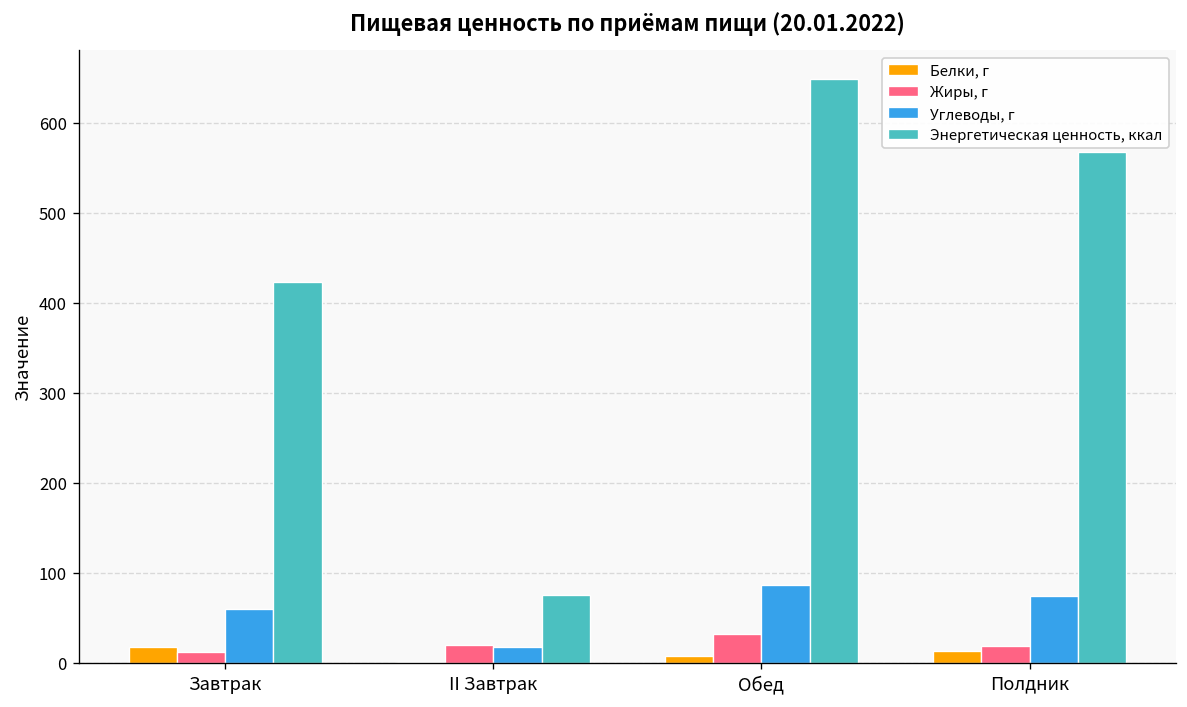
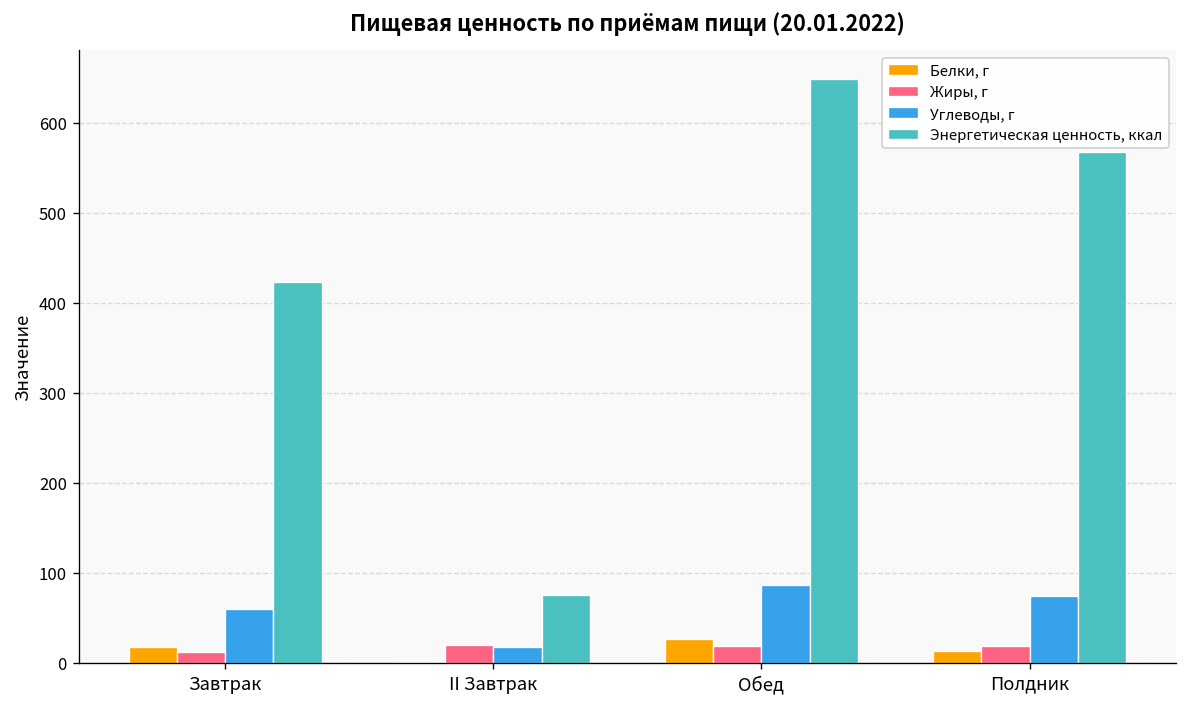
Белки, г, Обед: 10 -> 30
Жиры, г, Обед: 30 -> 20
